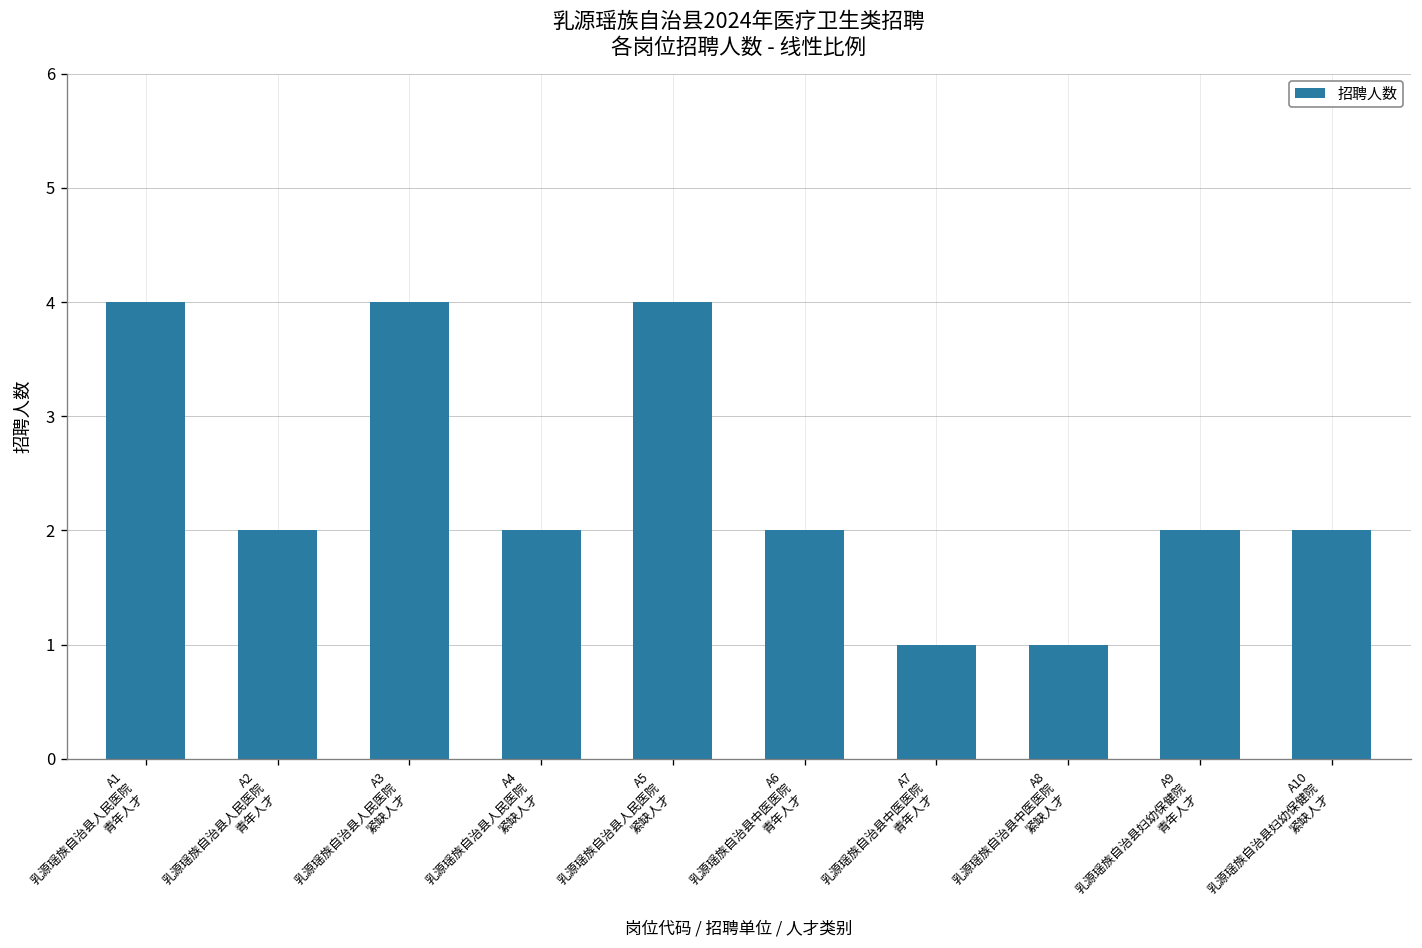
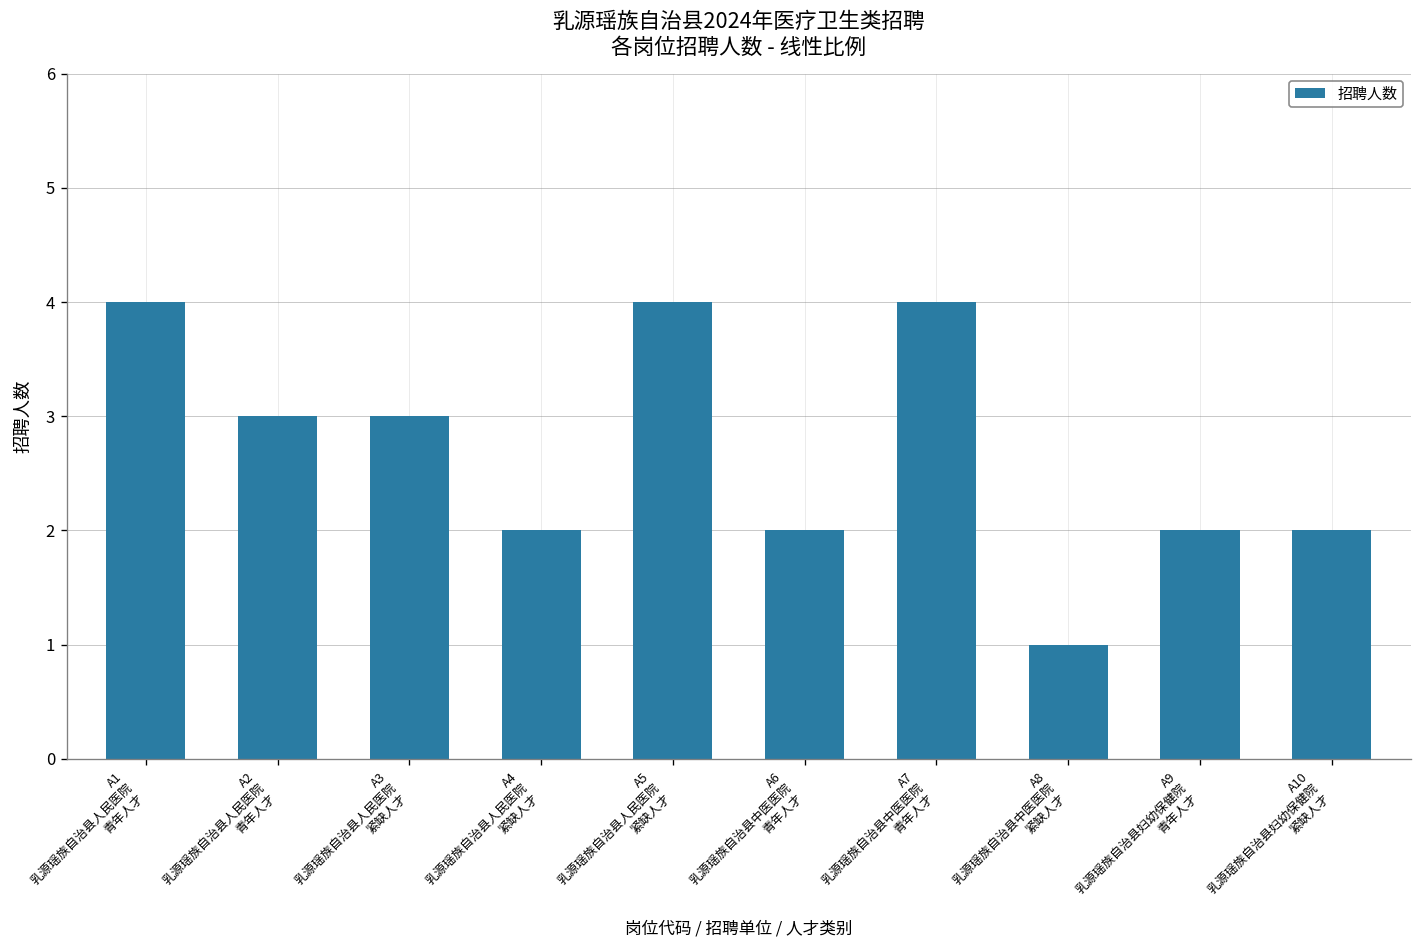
A2 乳源瑶族自治县人民医院 青年人才: 2 -> 3
A3 乳源瑶族自治县人民医院 紧缺人才: 4 -> 3
A7 乳源瑶族自治县中医医院 青年人才: 1 -> 4
